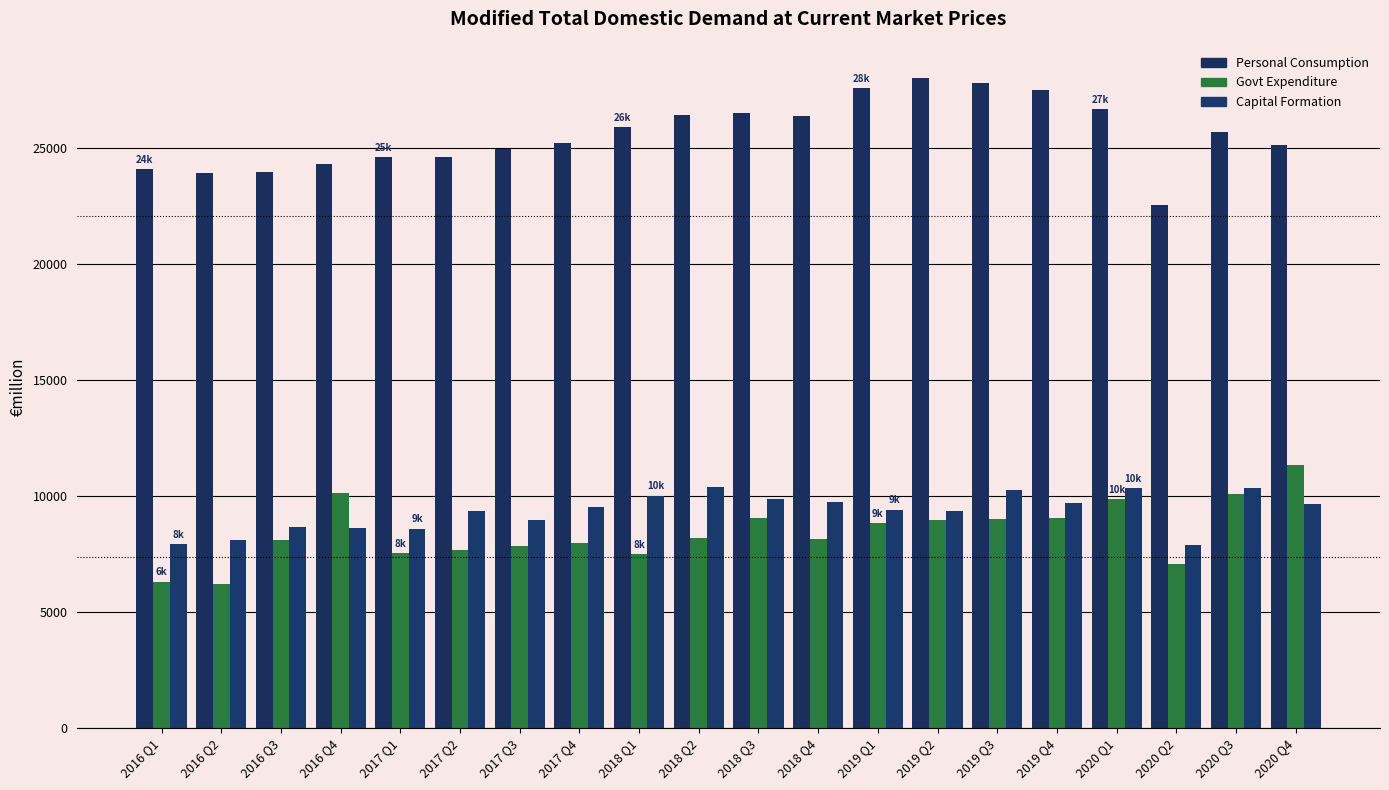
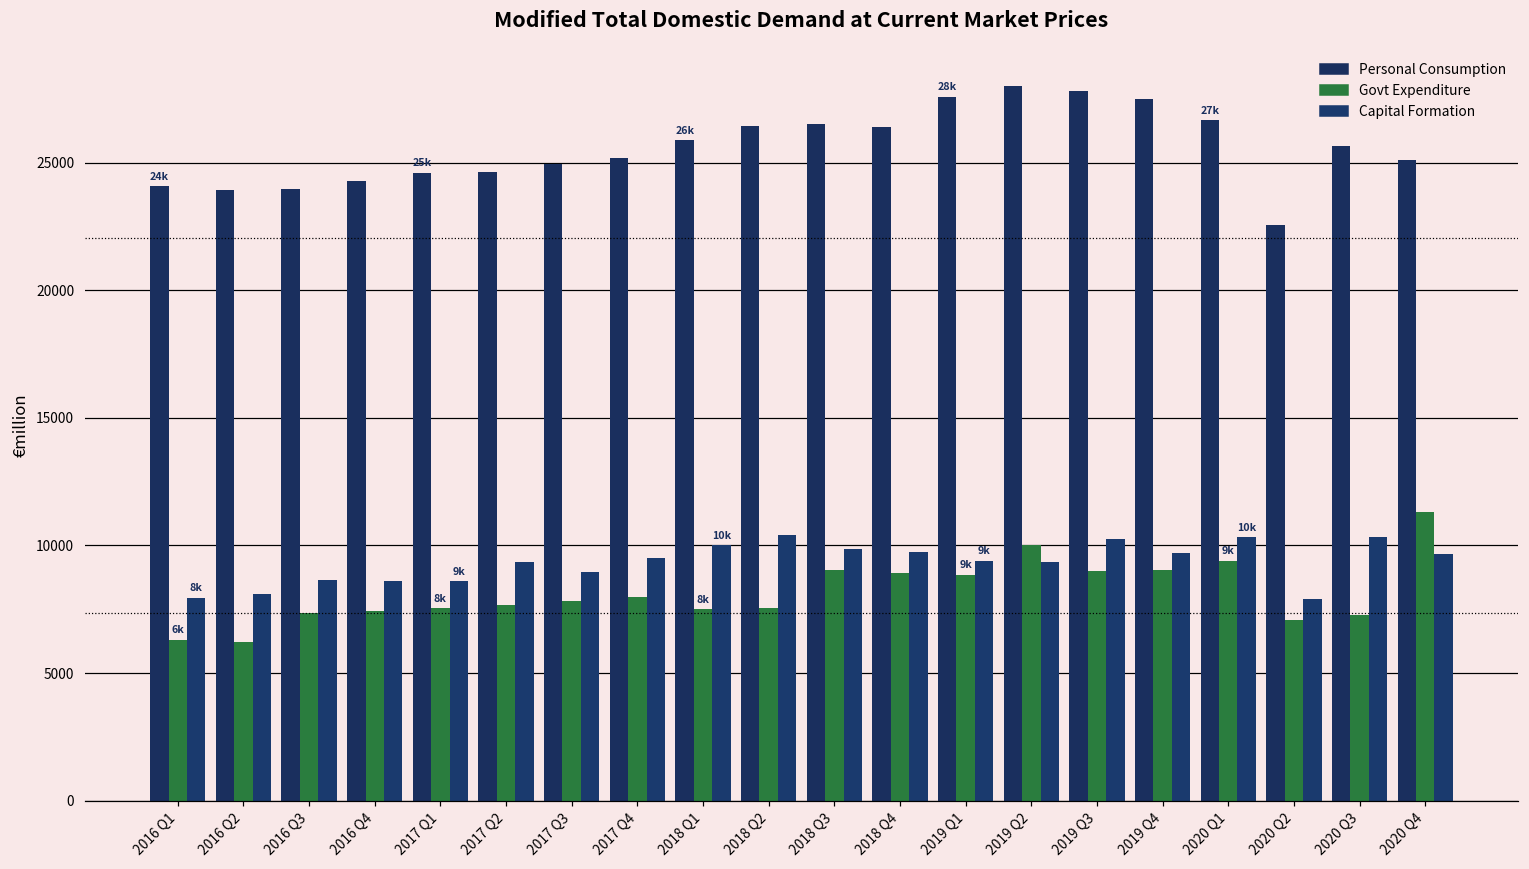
Govt Expenditure, 2016 Q3: 8100 -> 7300
Govt Expenditure, 2016 Q4: 10100 -> 7400
Govt Expenditure, 2018 Q2: 8200 -> 7600
Govt Expenditure, 2018 Q4: 8200 -> 8900
Govt Expenditure, 2019 Q2: 9000 -> 10000
Govt Expenditure, 2020 Q1: 10k -> 9k
Govt Expenditure, 2020 Q3: 10100 -> 7300
